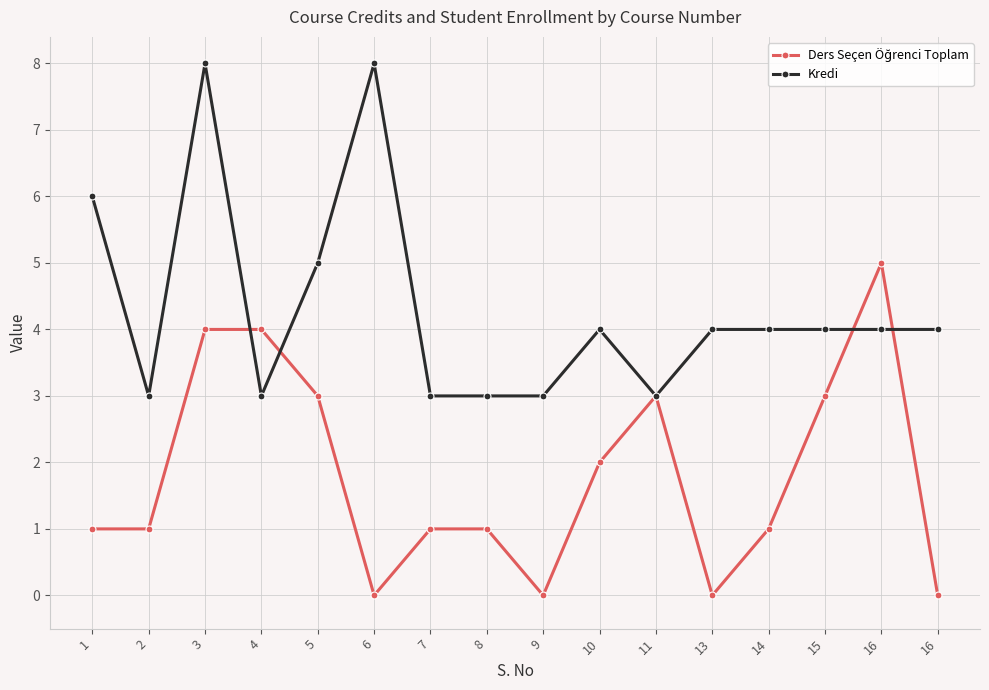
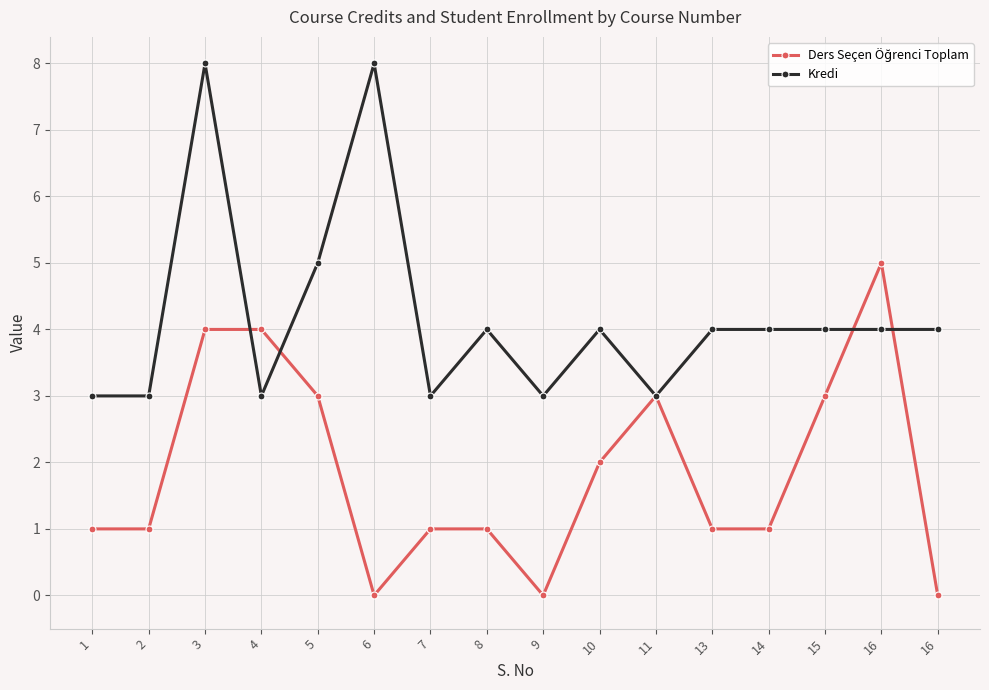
Kredi, 1: 6 -> 3
Kredi, 8: 3 -> 4
Ders Seçen Öğrenci Toplam, 13: 0 -> 1
